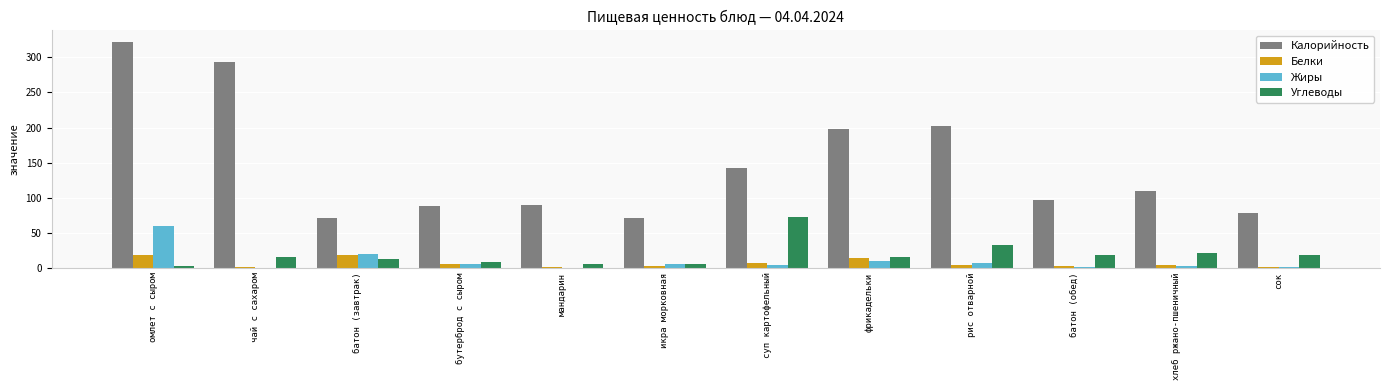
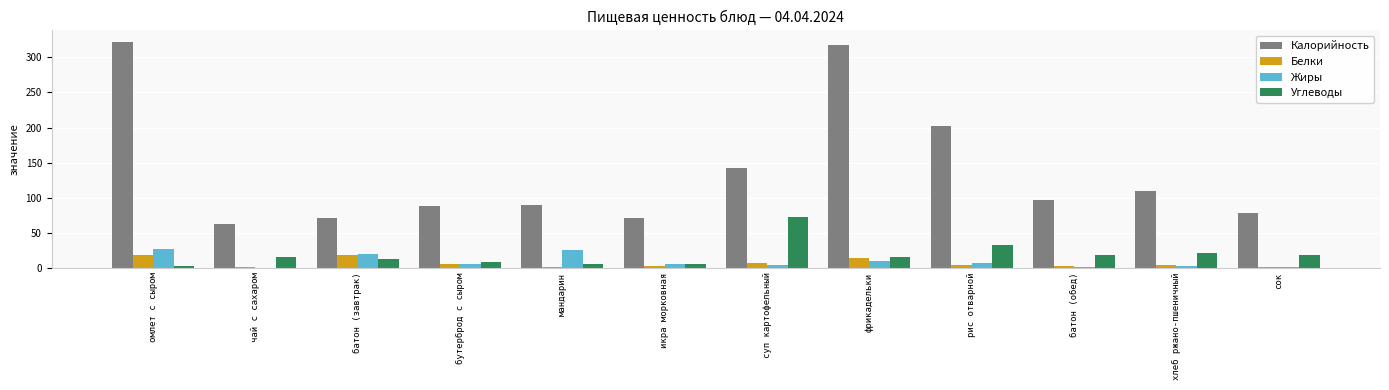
Жиры, омлет с сыром: 60 -> 30
Калорийность, чай с сахаром: 290 -> 60
Жиры, мандарин: 0 -> 20
Калорийность, фрикадельки: 200 -> 320
